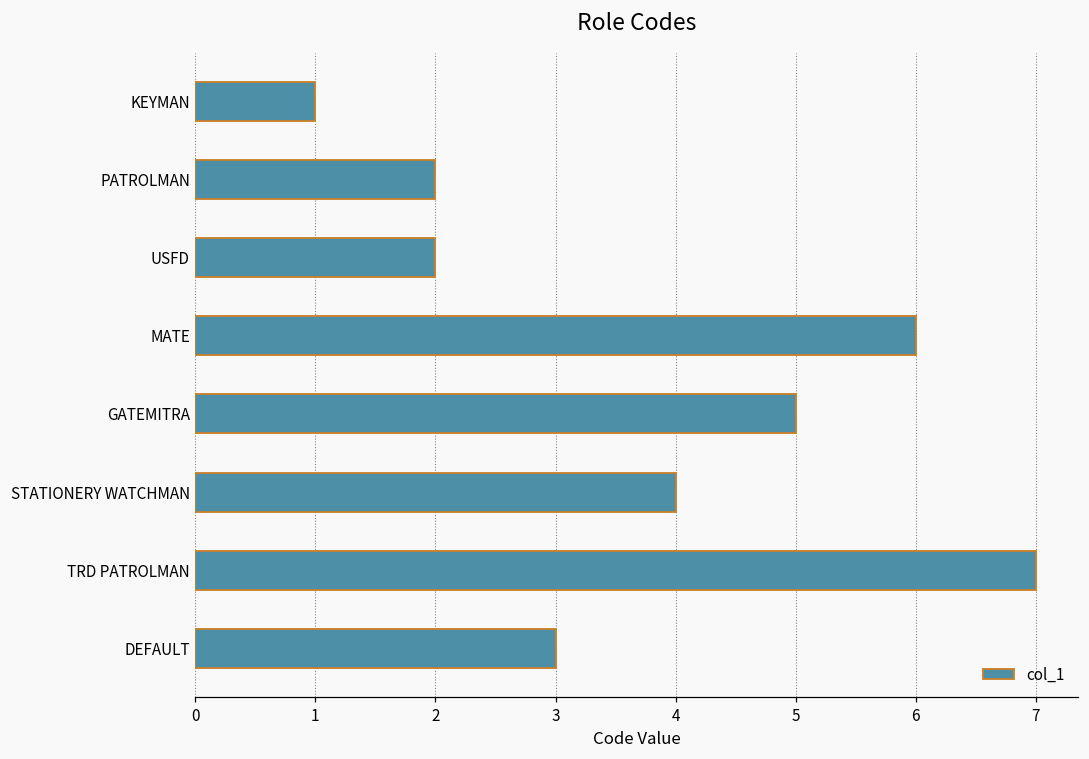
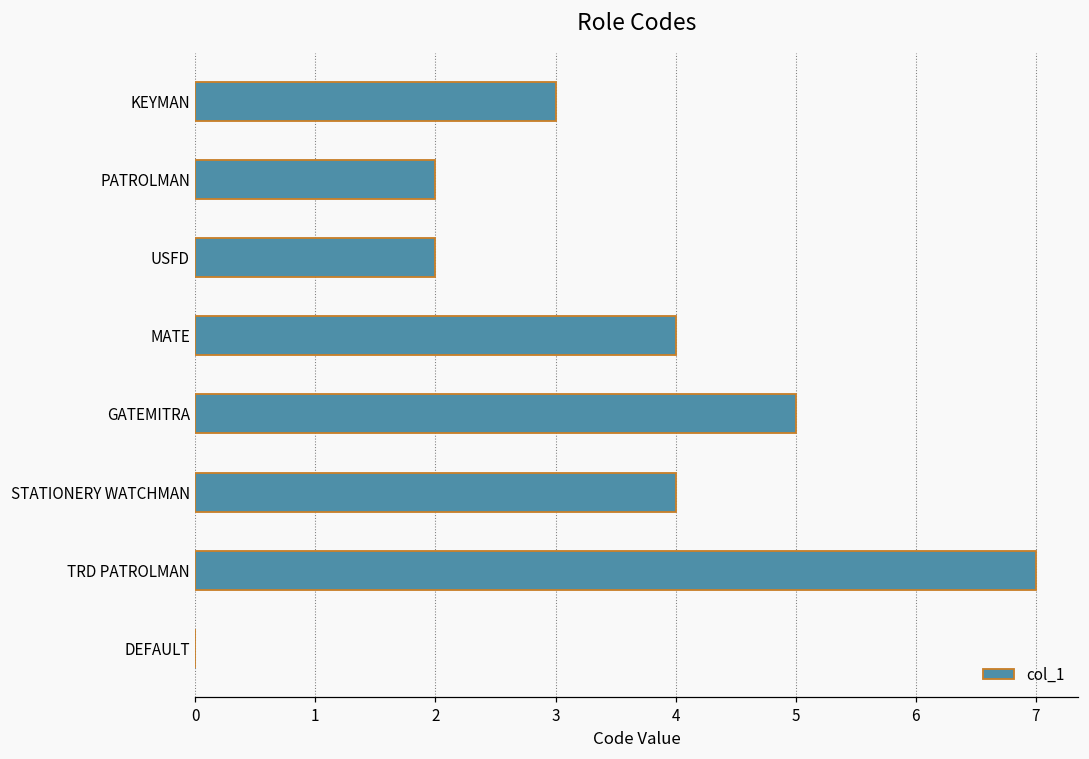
KEYMAN: 1 -> 3
MATE: 6 -> 4
DEFAULT: 3 -> 0
